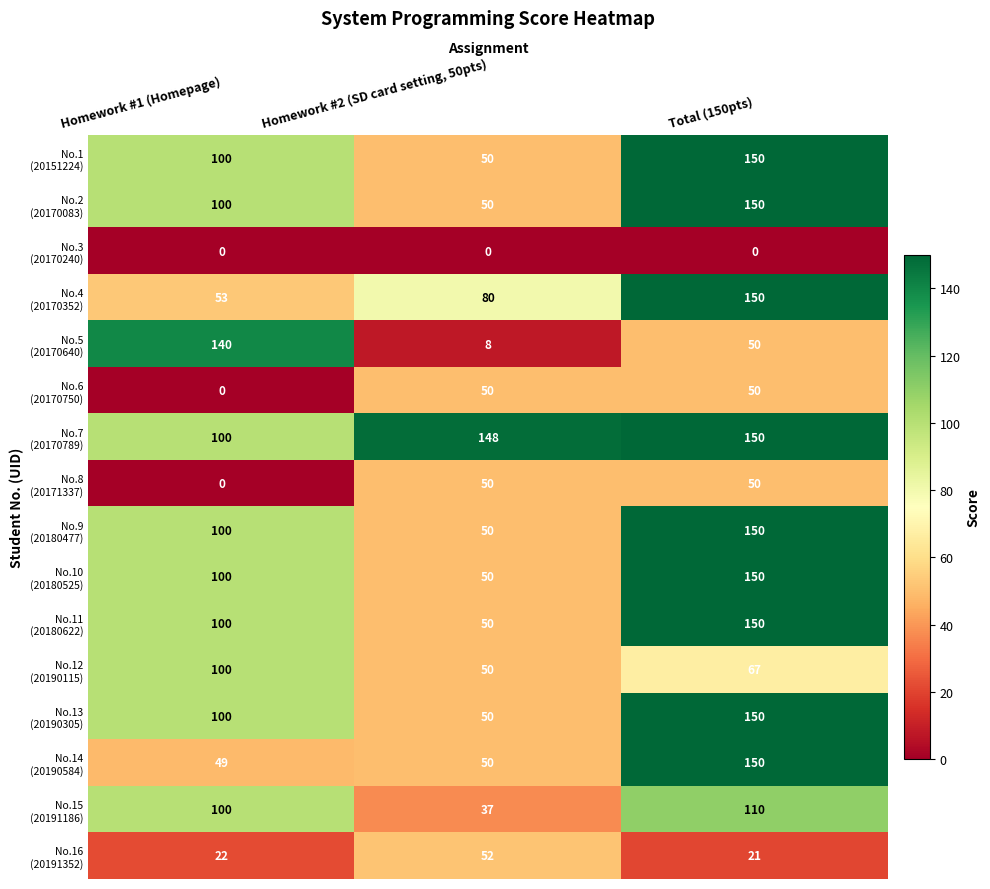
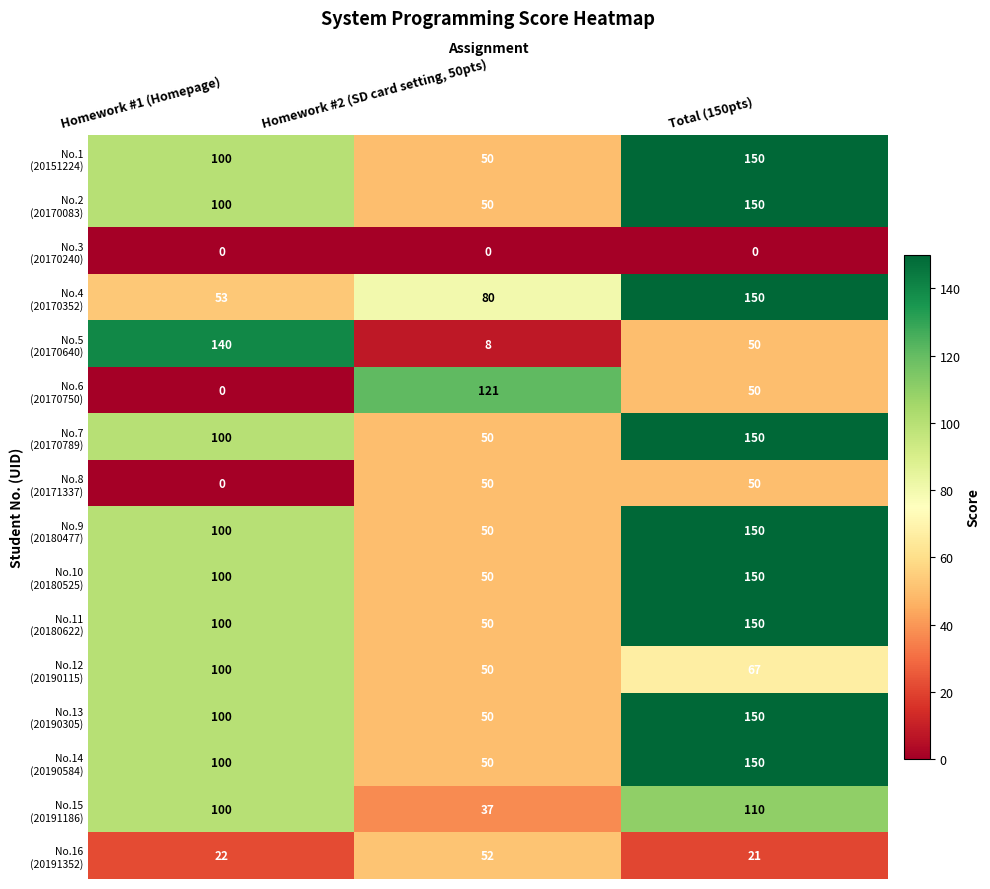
No.6 (20170750), Homework #2 (SD card setting, 50pts): 50 -> 121
No.7 (20170789), Homework #2 (SD card setting, 50pts): 148 -> 50
No.14 (20190584), Homework #1 (Homepage): 49 -> 100
